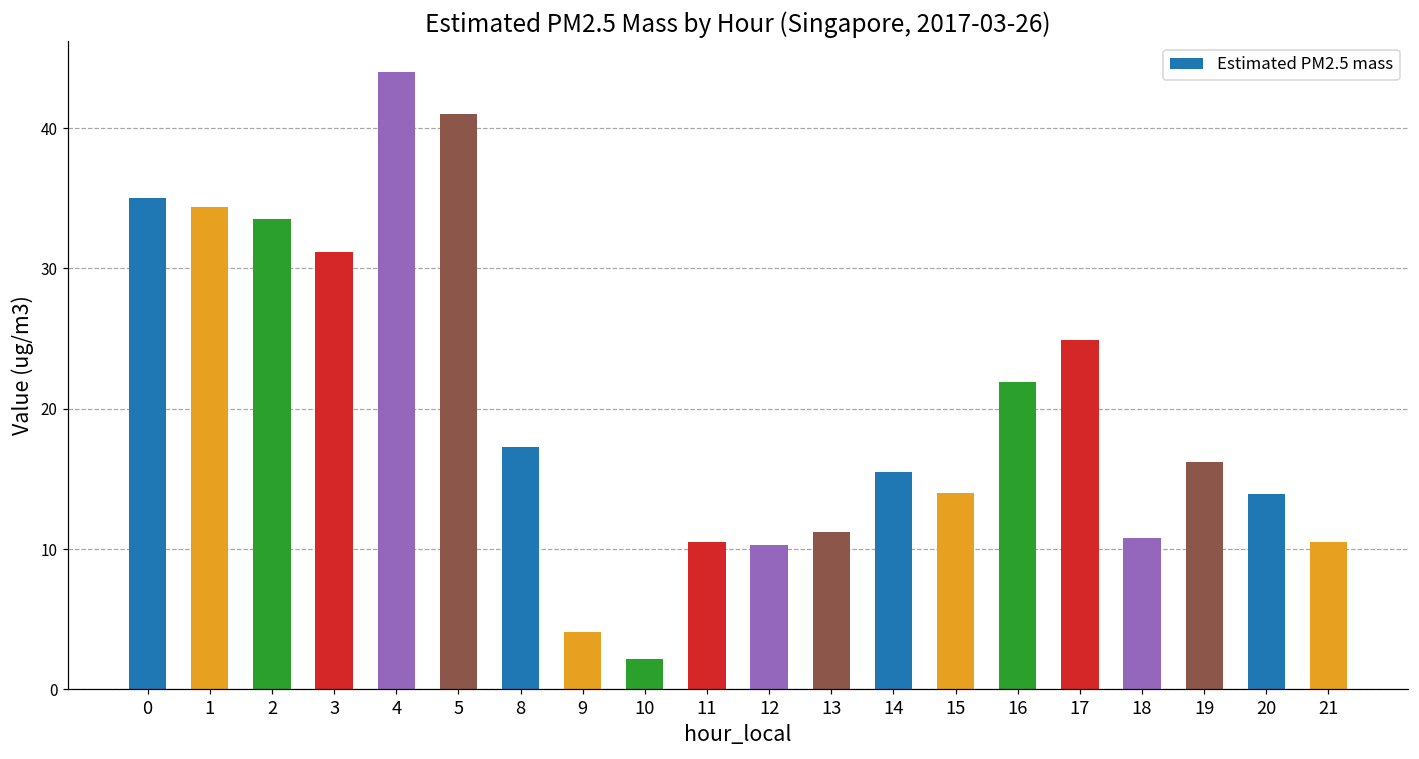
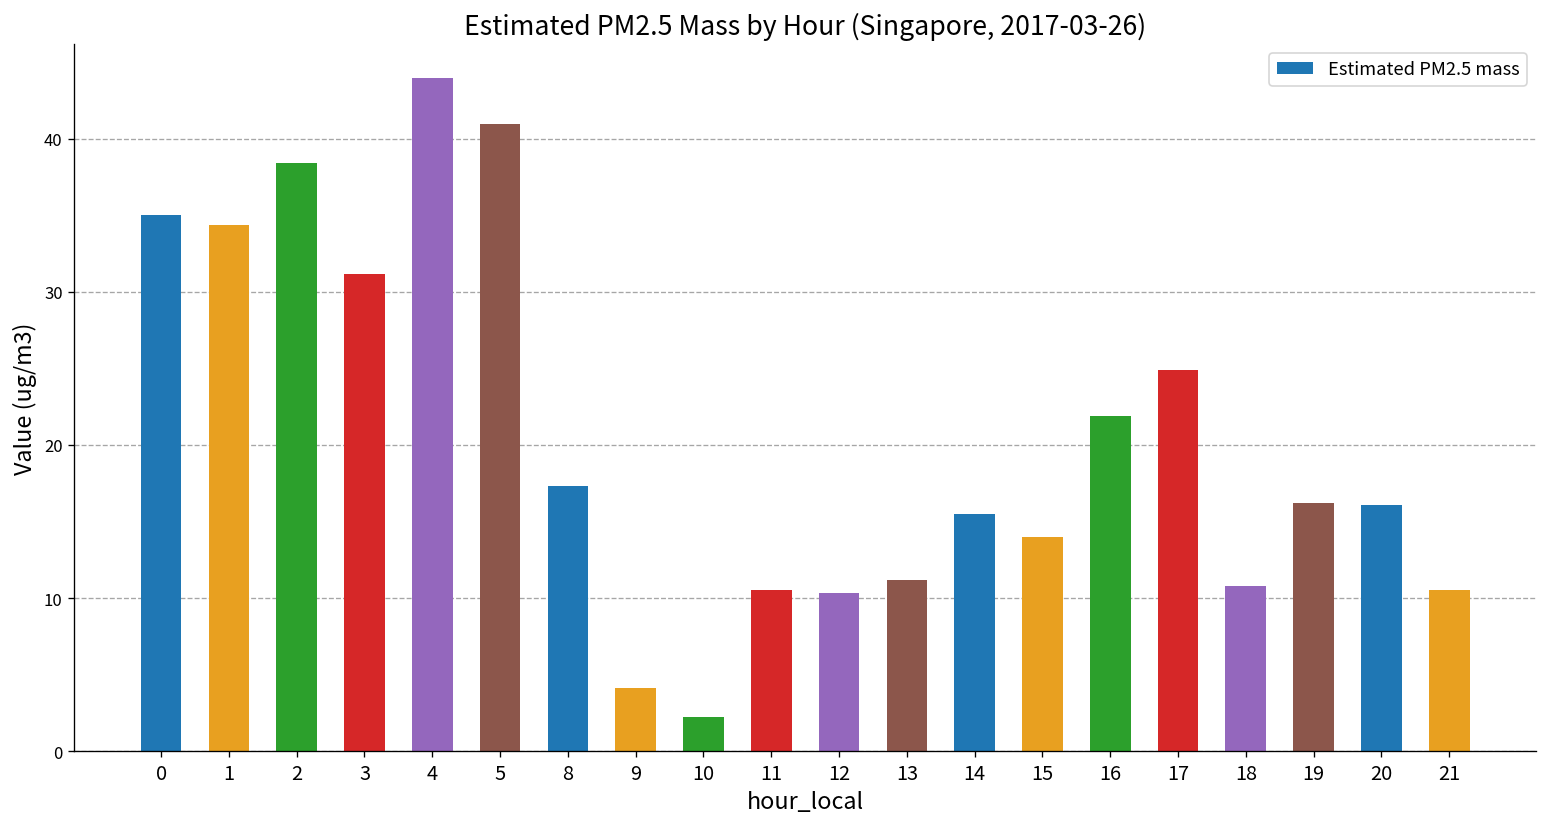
2: 33.5 -> 38.4
20: 13.9 -> 16.1
